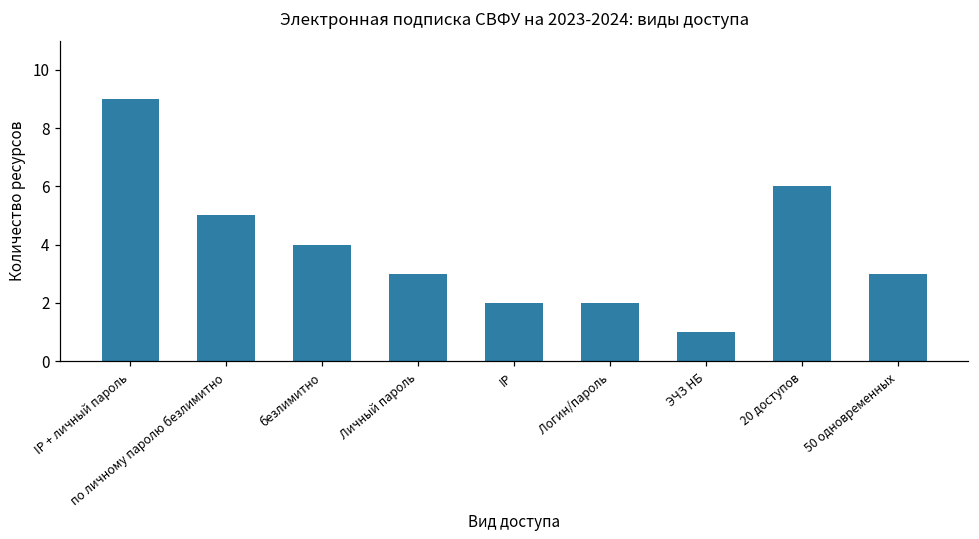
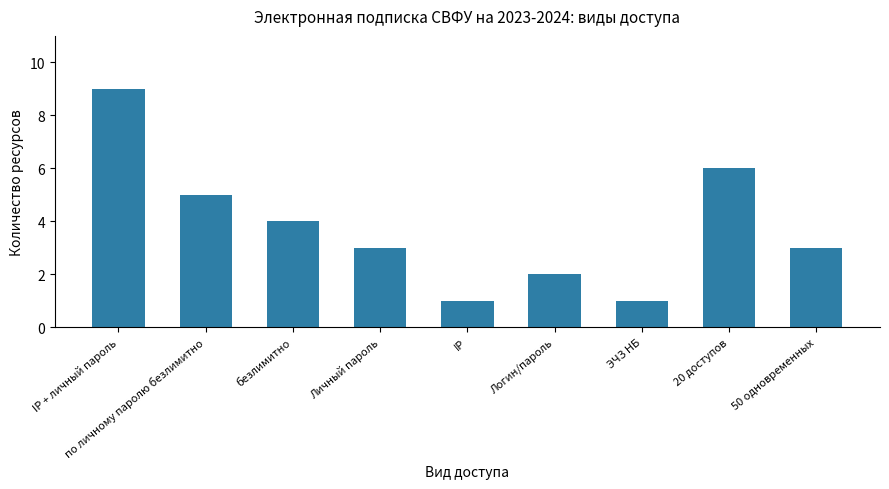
IP: 2 -> 1
